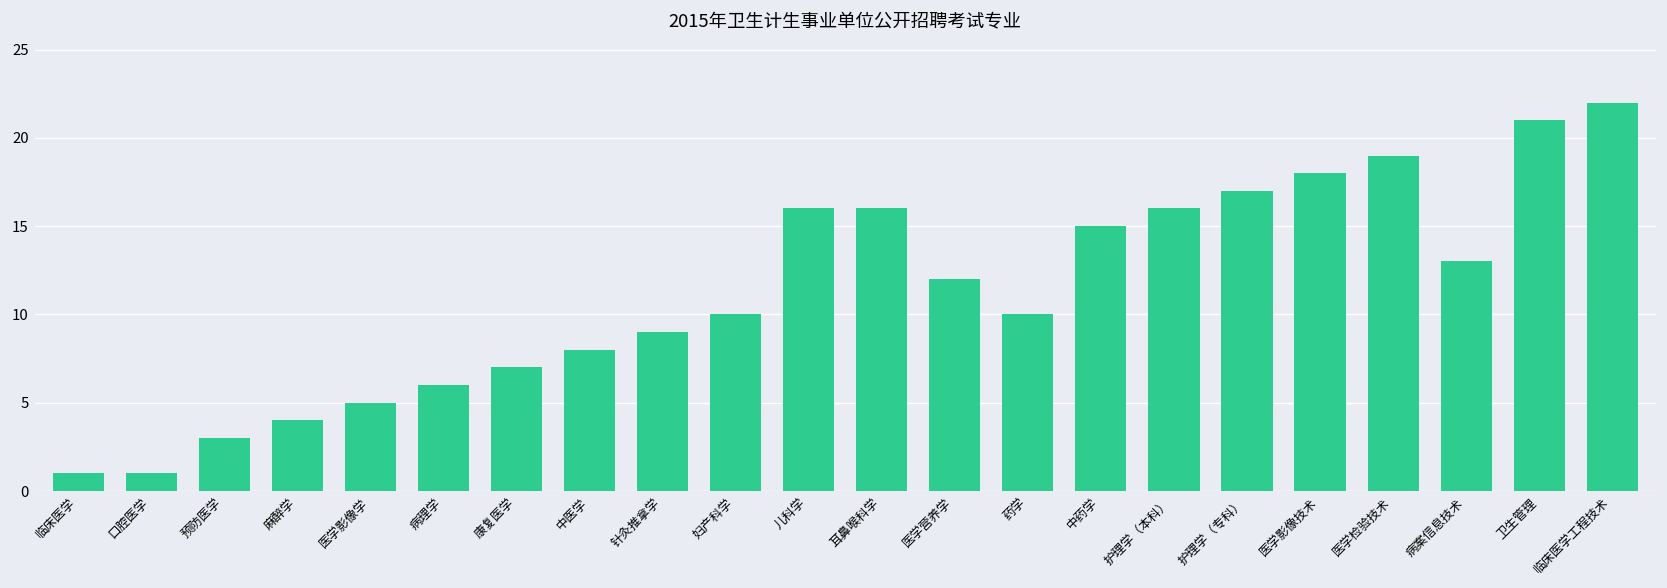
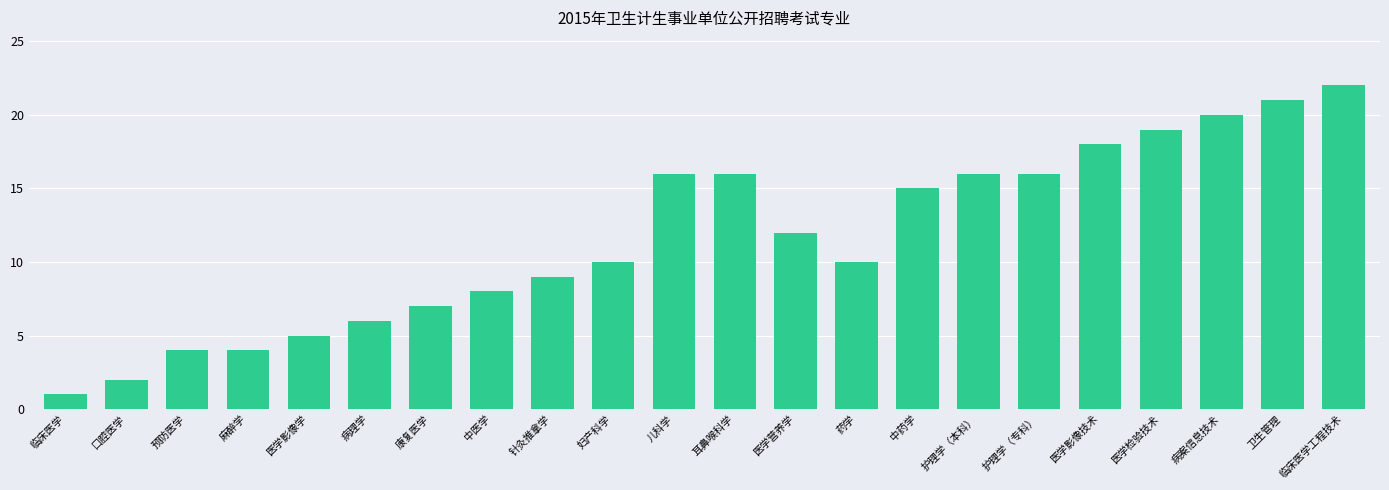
口腔医学: 1 -> 2
预防医学: 3 -> 4
护理学（专科）: 17 -> 16
病案信息技术: 13 -> 20
